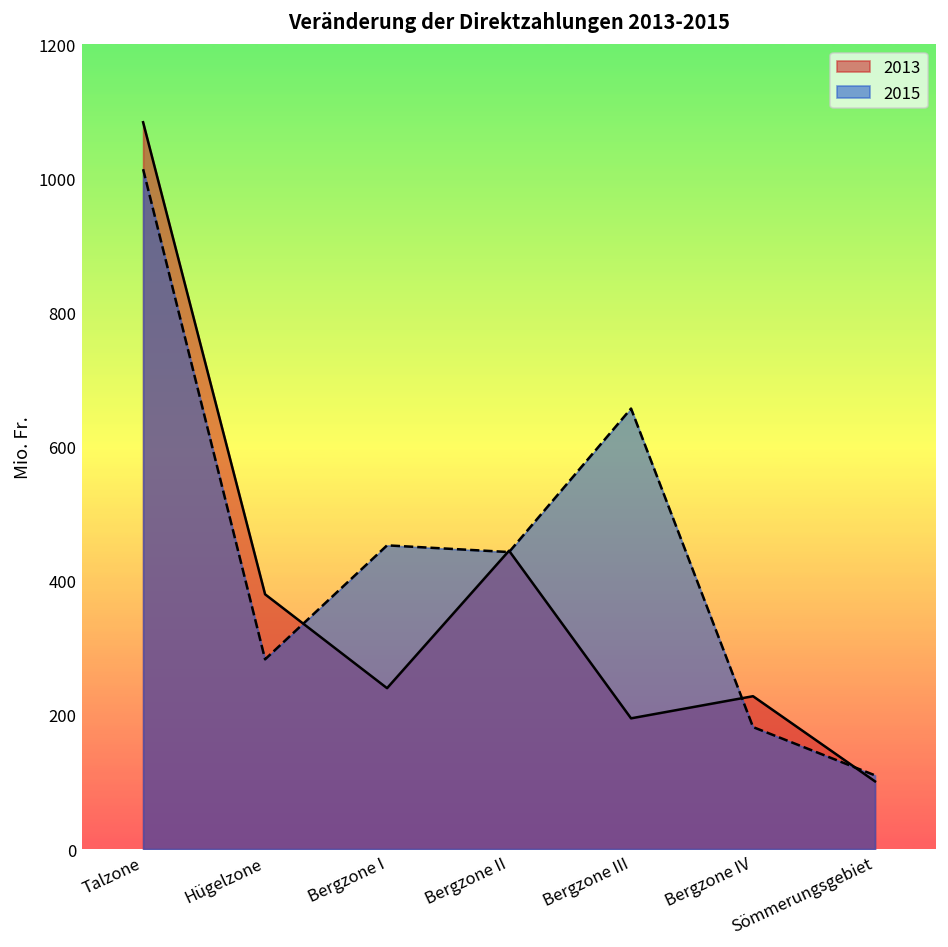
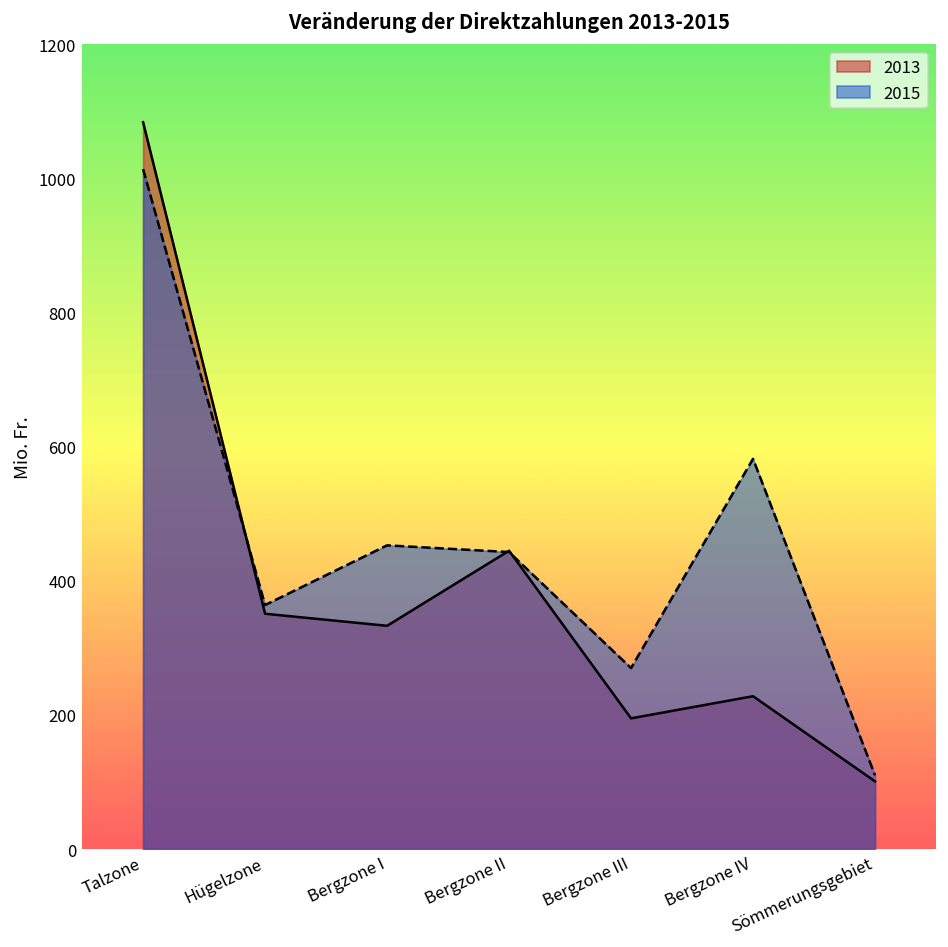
2013, Hügelzone: 380 -> 350
2015, Hügelzone: 280 -> 360
2013, Bergzone I: 240 -> 330
2015, Bergzone III: 660 -> 270
2015, Bergzone IV: 180 -> 580
